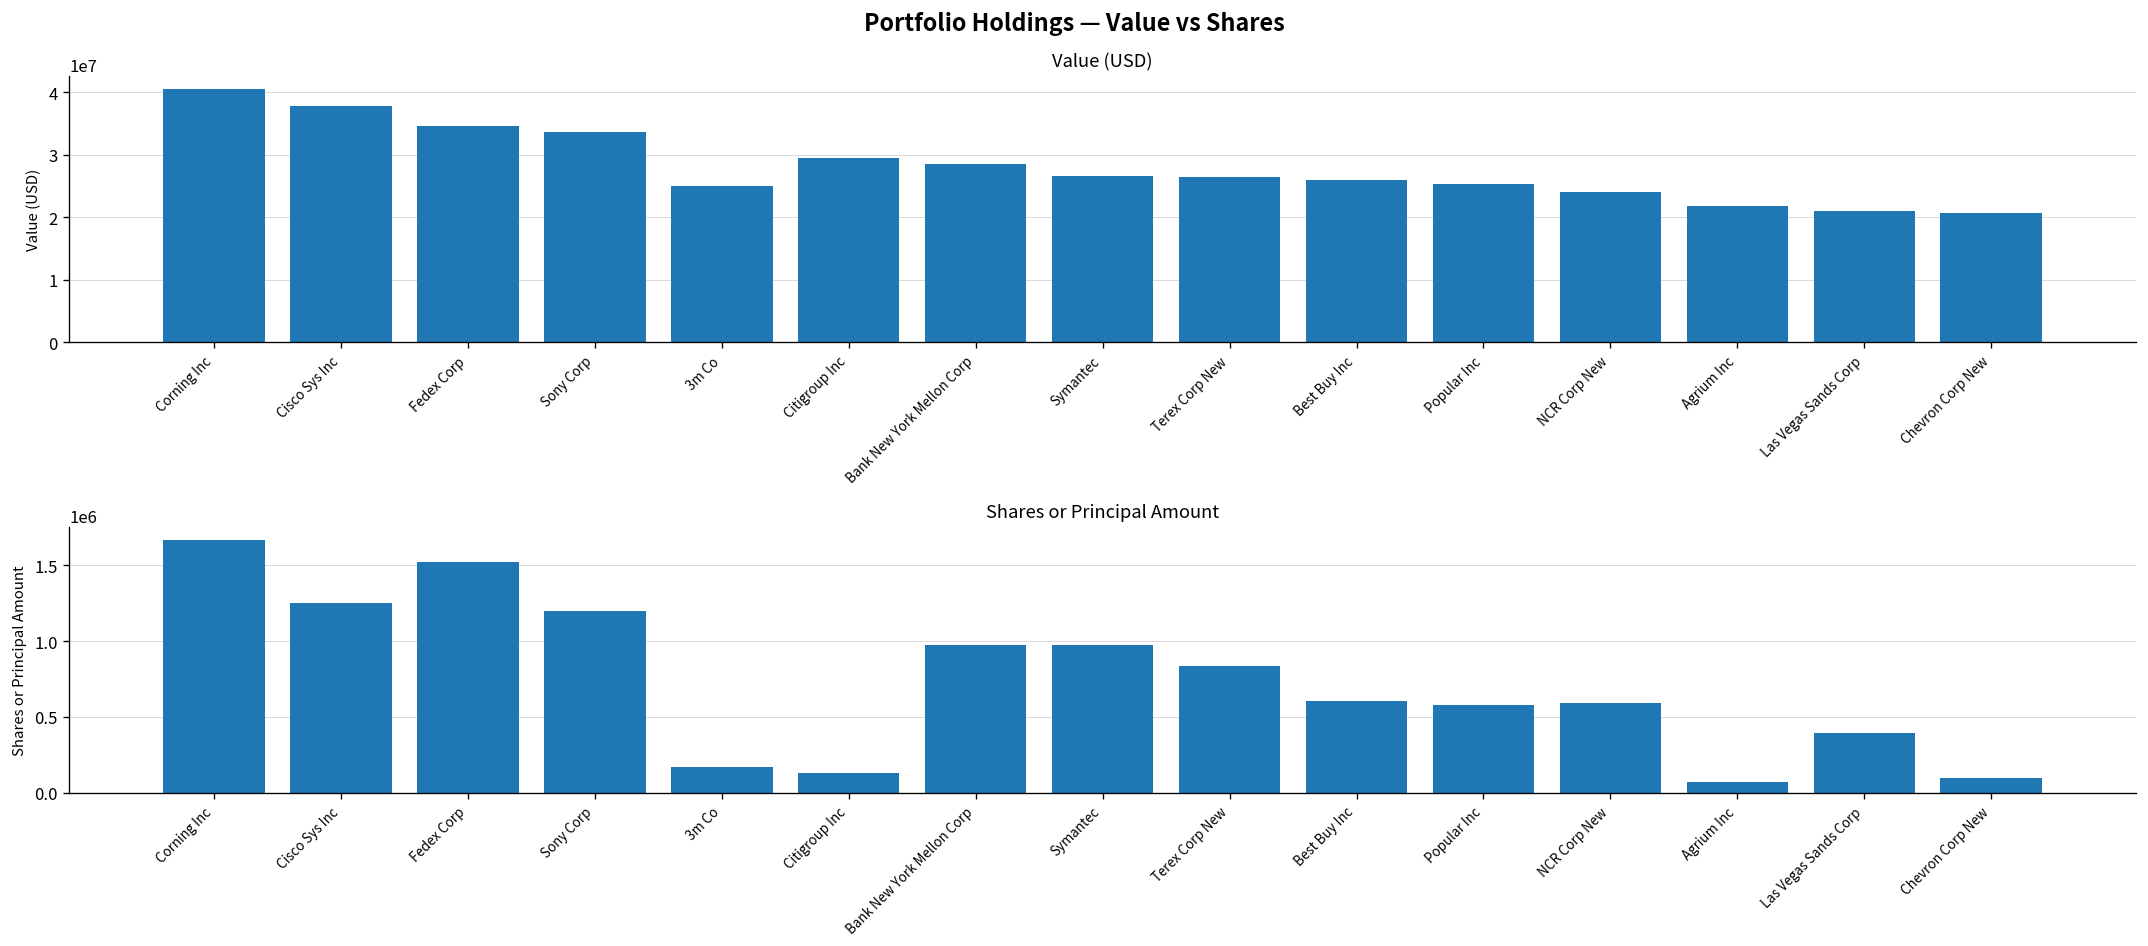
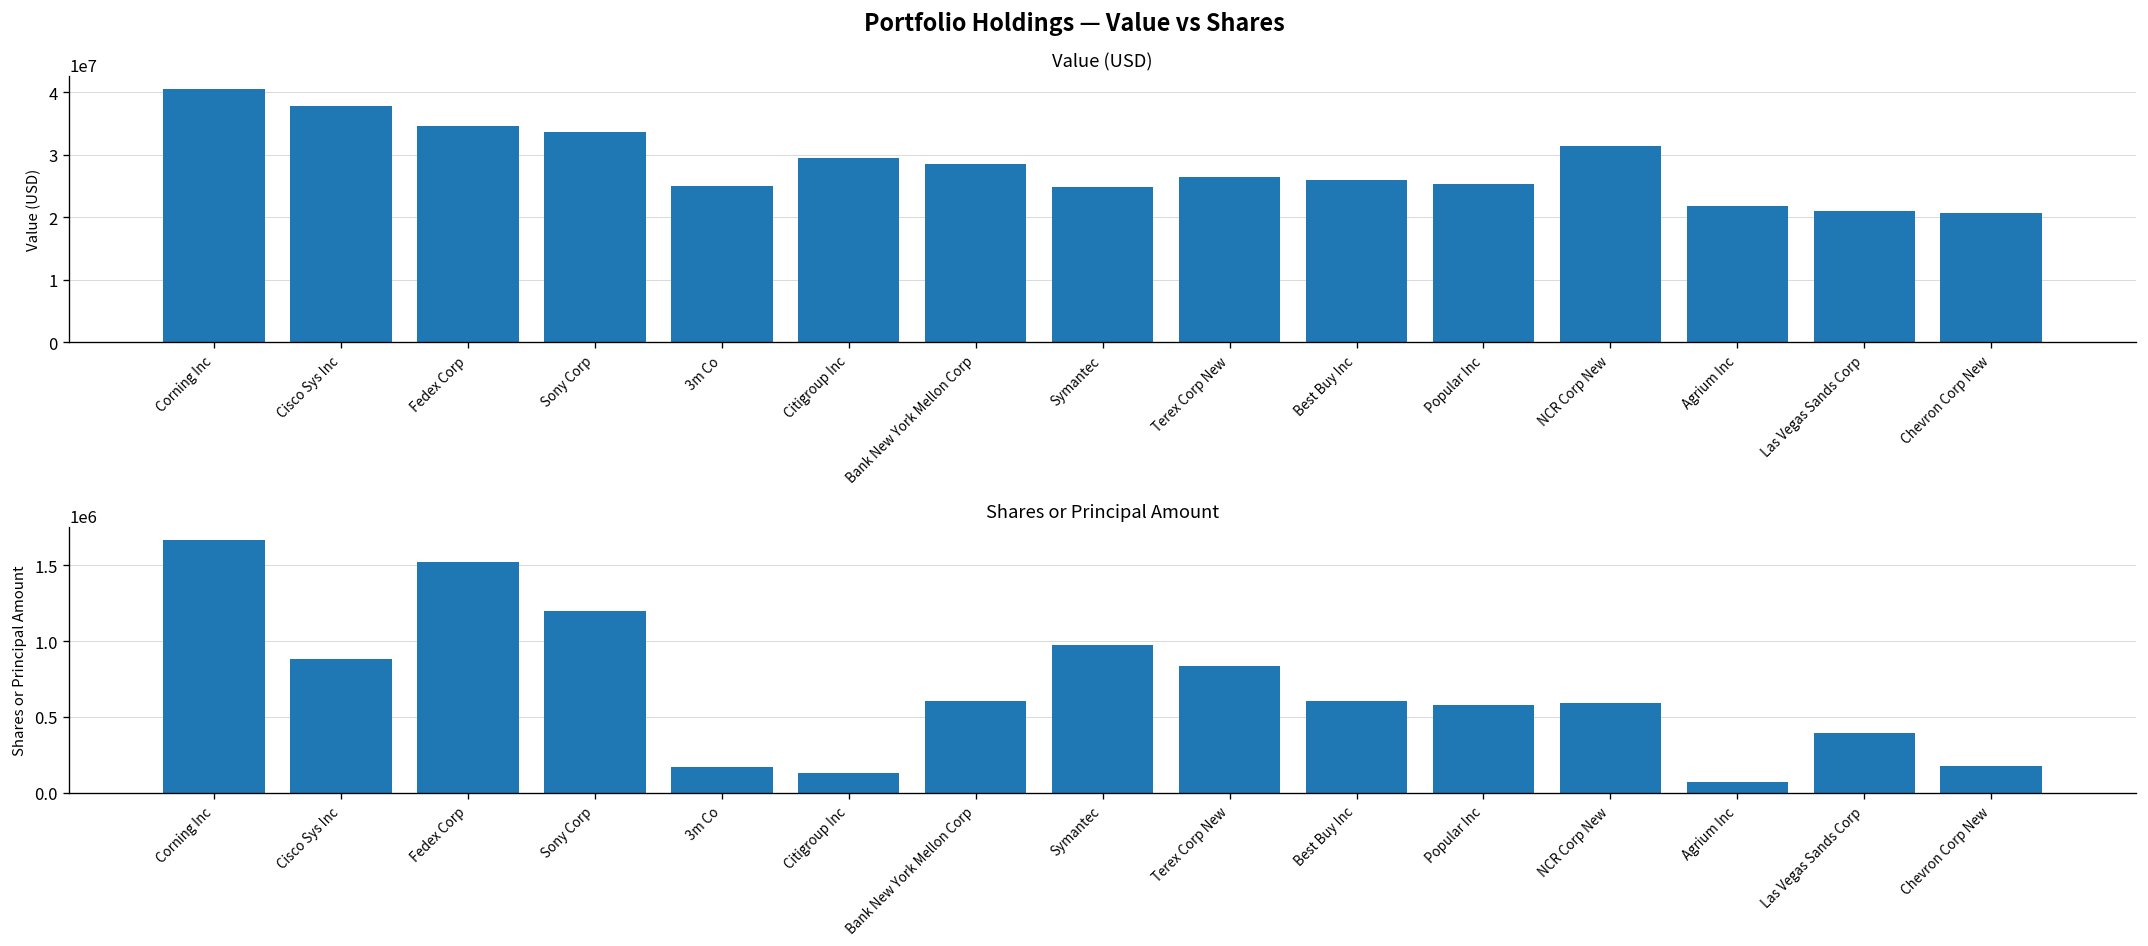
Value (USD), Symantec: 27000000 -> 25000000
Value (USD), NCR Corp New: 24000000 -> 31000000
Shares or Principal Amount, Cisco Sys Inc: 1250000 -> 890000
Shares or Principal Amount, Bank New York Mellon Corp: 980000 -> 600000
Shares or Principal Amount, Chevron Corp New: 100000 -> 180000
